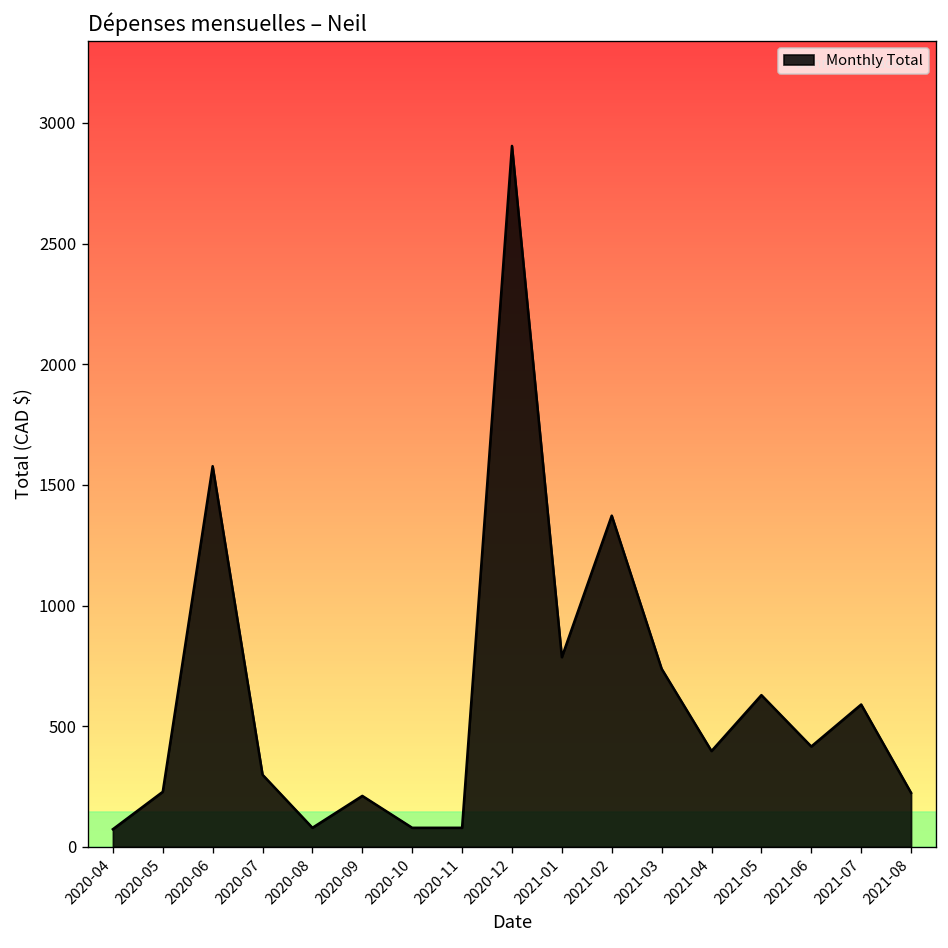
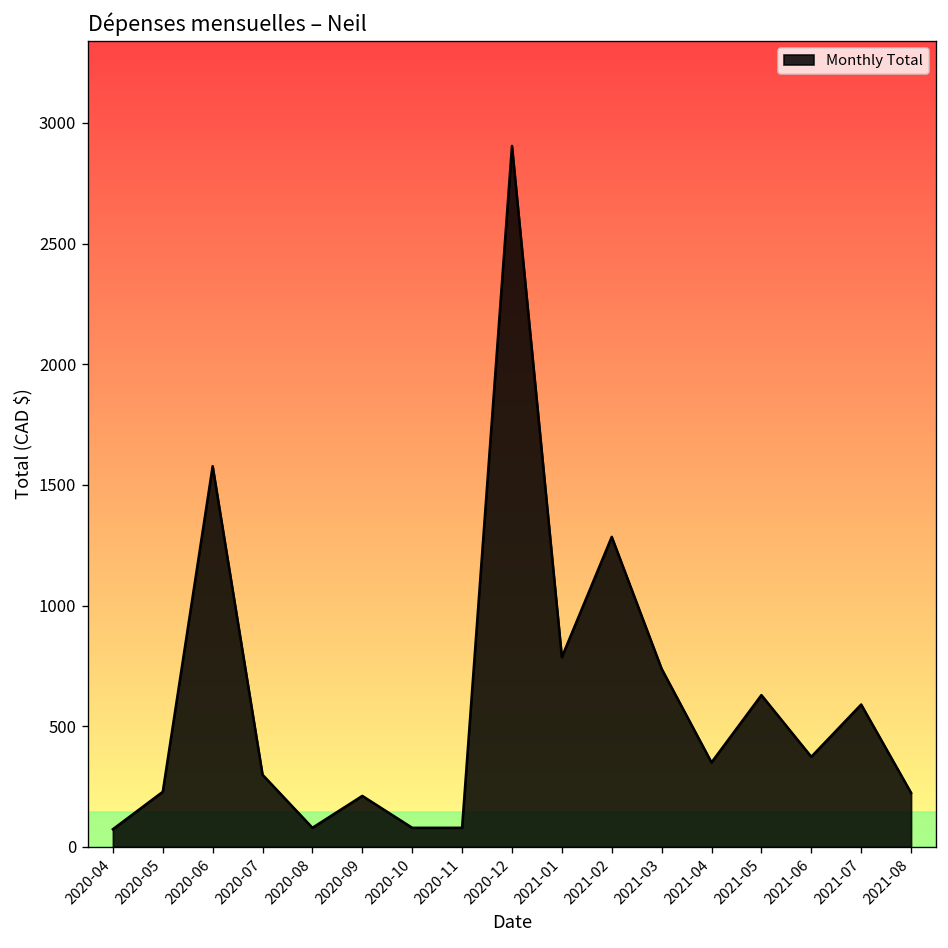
2021-02: 1370 -> 1280
2021-04: 400 -> 350
2021-06: 420 -> 370
